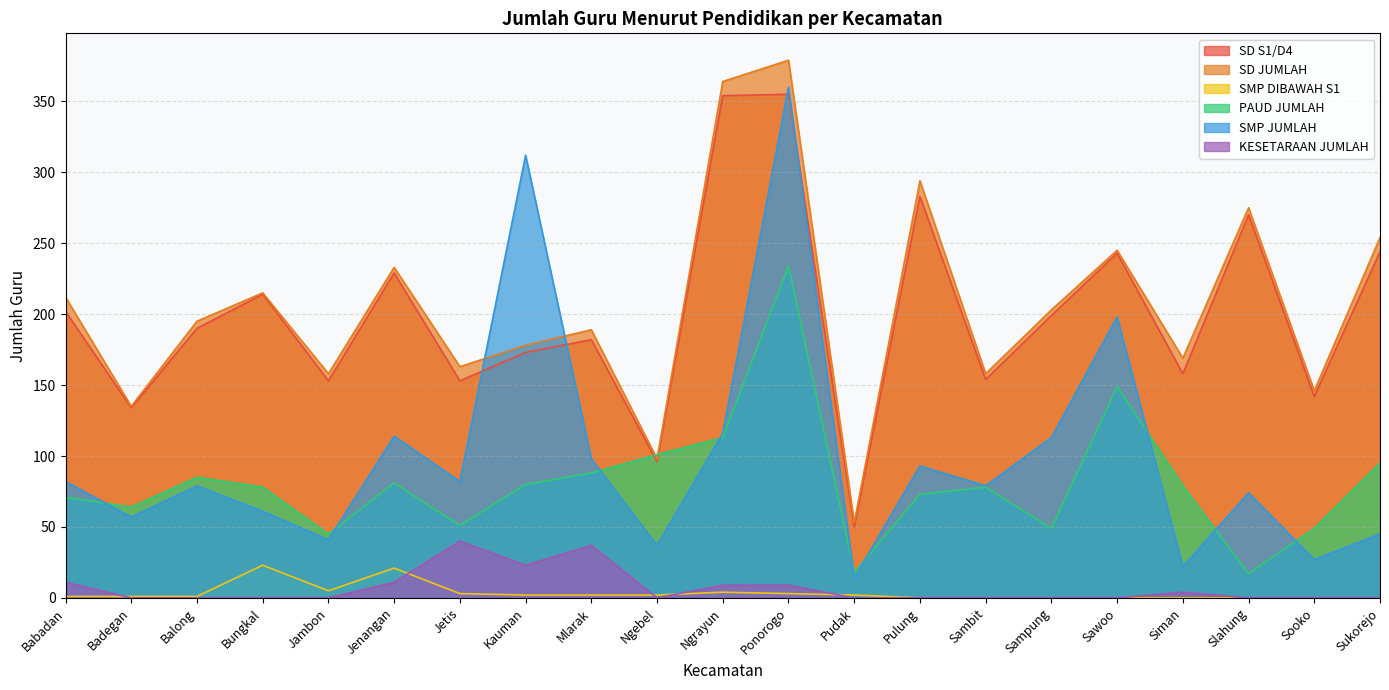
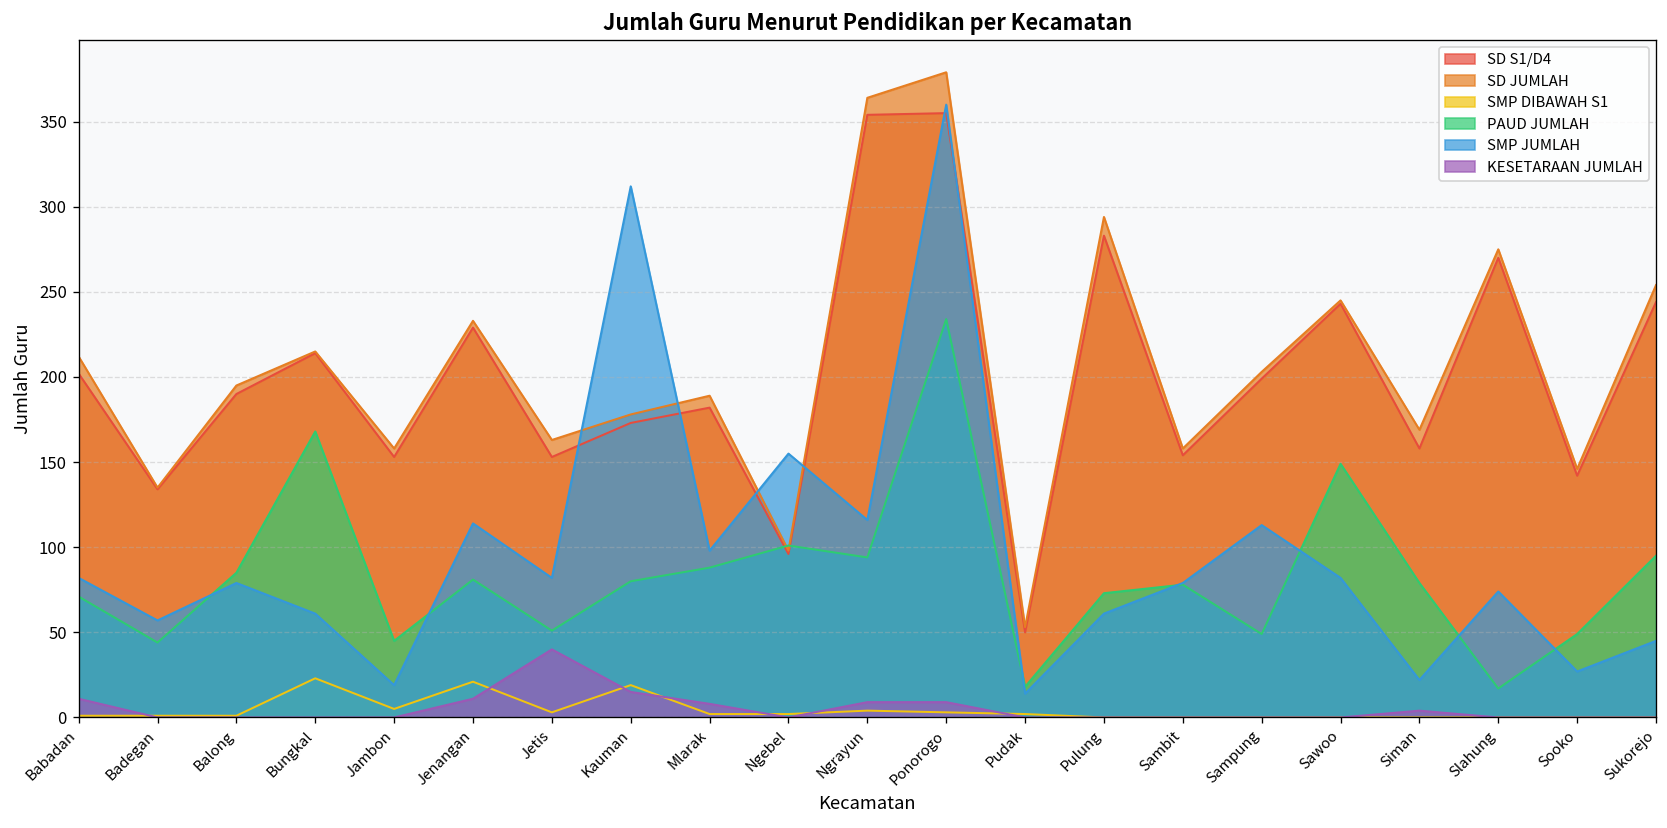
PAUD JUMLAH, Badegan: 64 -> 44
PAUD JUMLAH, Bungkal: 78 -> 168
SMP JUMLAH, Jambon: 41 -> 19
SMP DIBAWAH S1, Kauman: 2 -> 19
KESETARAAN JUMLAH, Kauman: 23 -> 15
KESETARAAN JUMLAH, Mlarak: 37 -> 8
SMP JUMLAH, Ngebel: 37 -> 155
PAUD JUMLAH, Ngrayun: 113 -> 94
SMP JUMLAH, Pulung: 93 -> 61
SMP JUMLAH, Sawoo: 198 -> 82
